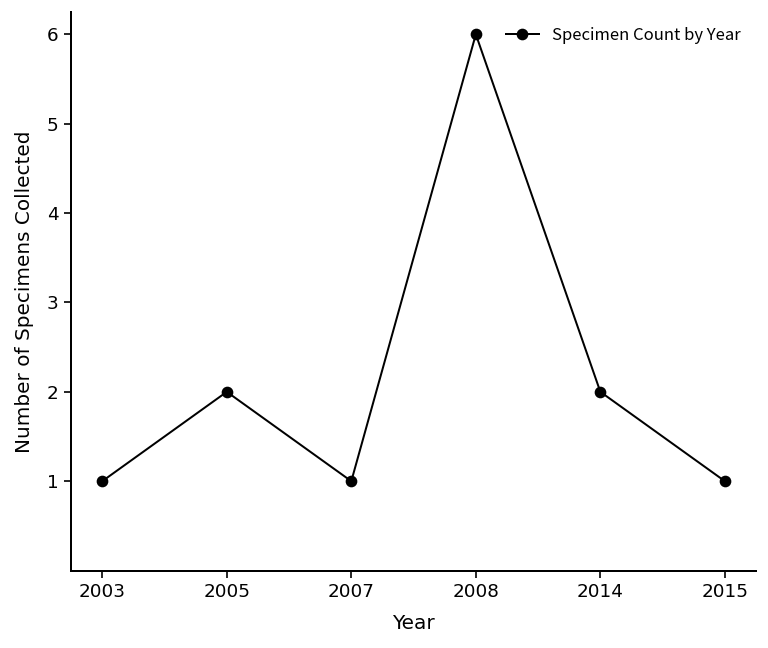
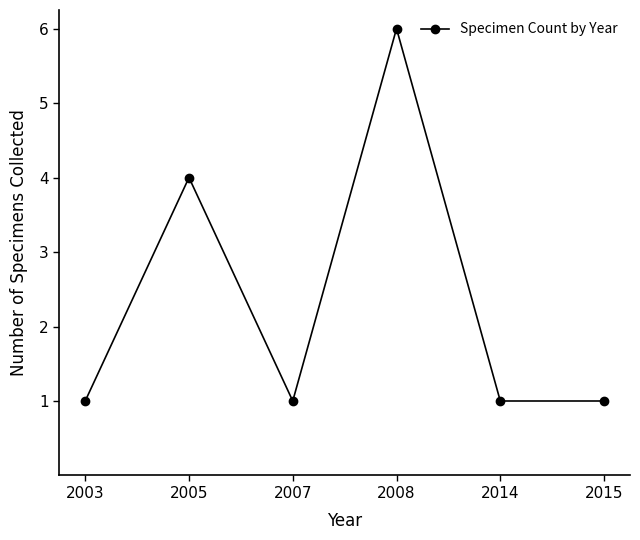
2005: 2 -> 4
2014: 2 -> 1
